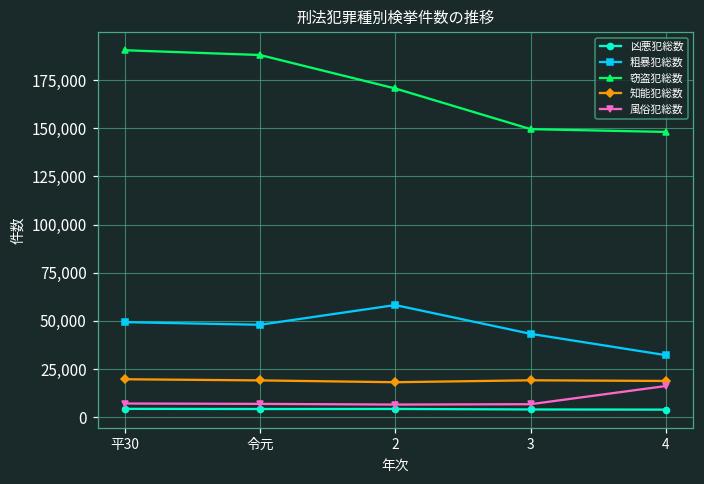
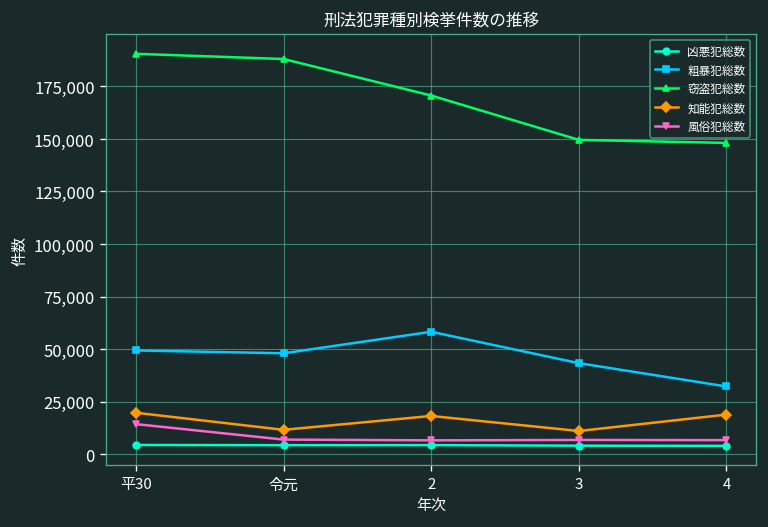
風俗犯総数, 平30: 7,000 -> 14,000
知能犯総数, 令元: 19,000 -> 12,000
知能犯総数, 3: 19,000 -> 11,000
風俗犯総数, 4: 16,000 -> 7,000
